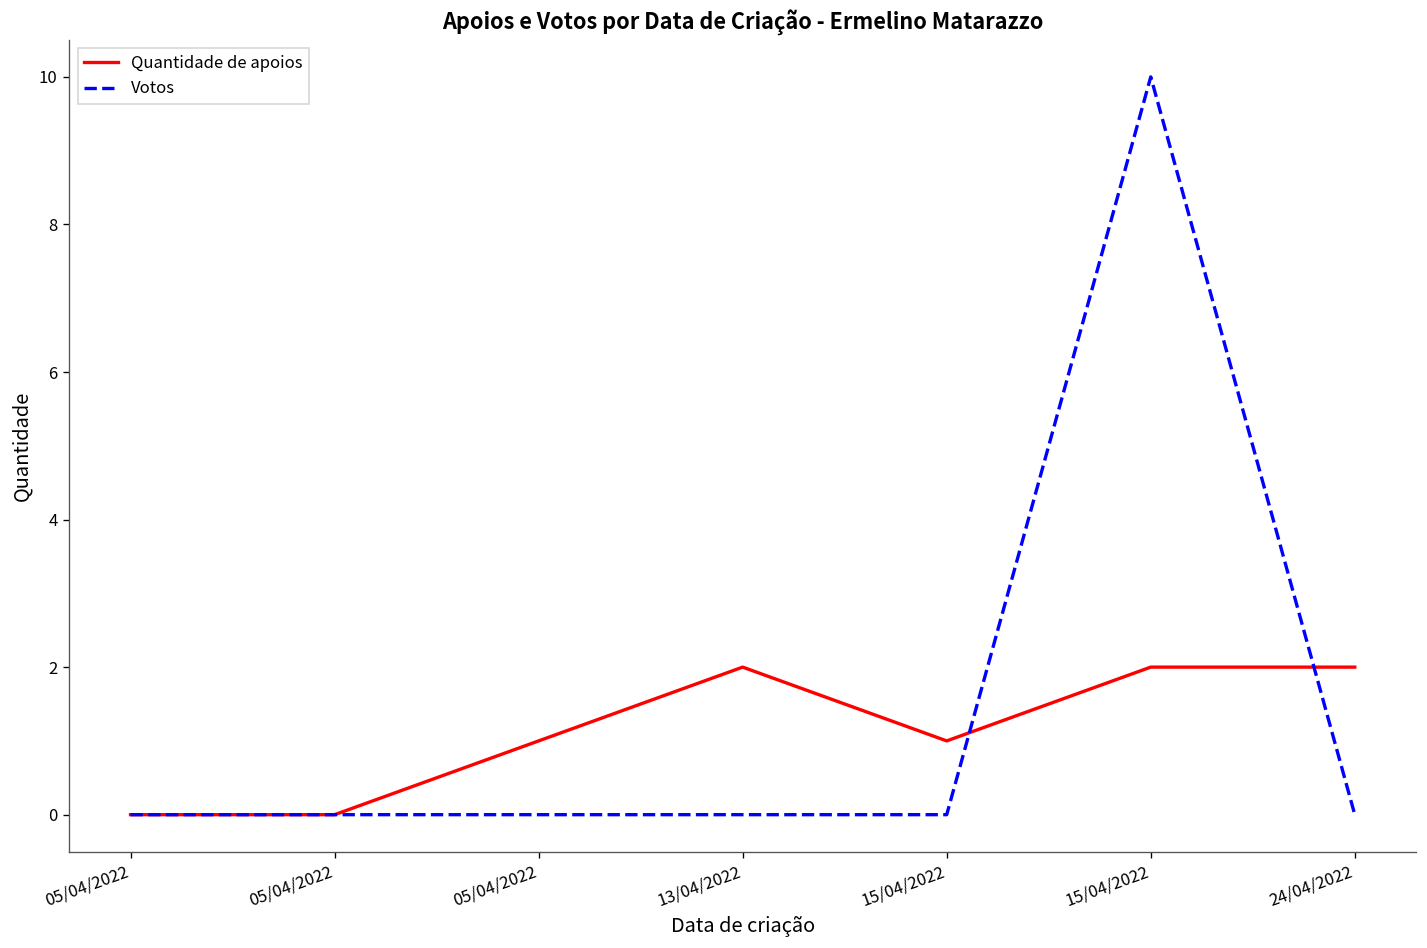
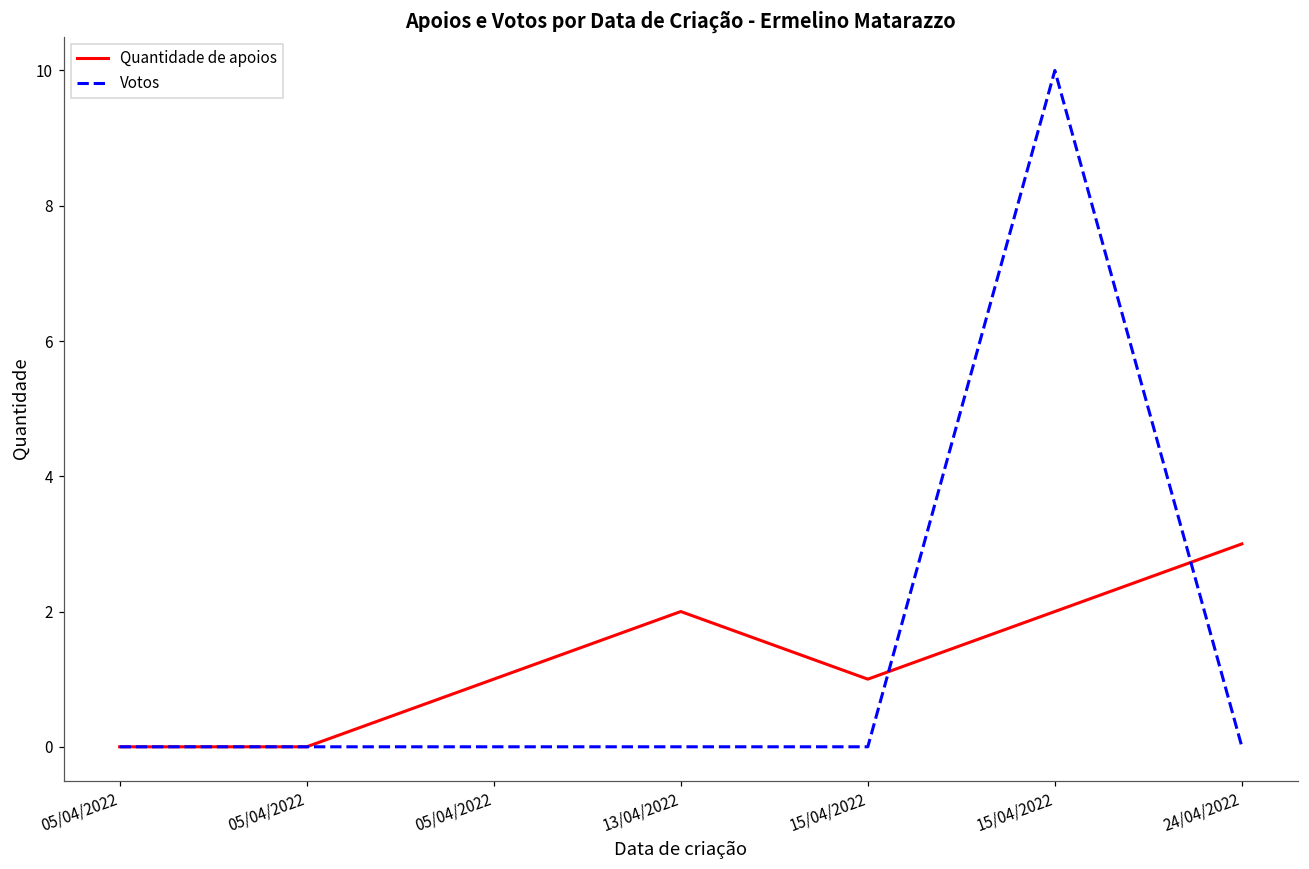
Quantidade de apoios, 24/04/2022: 2 -> 3
